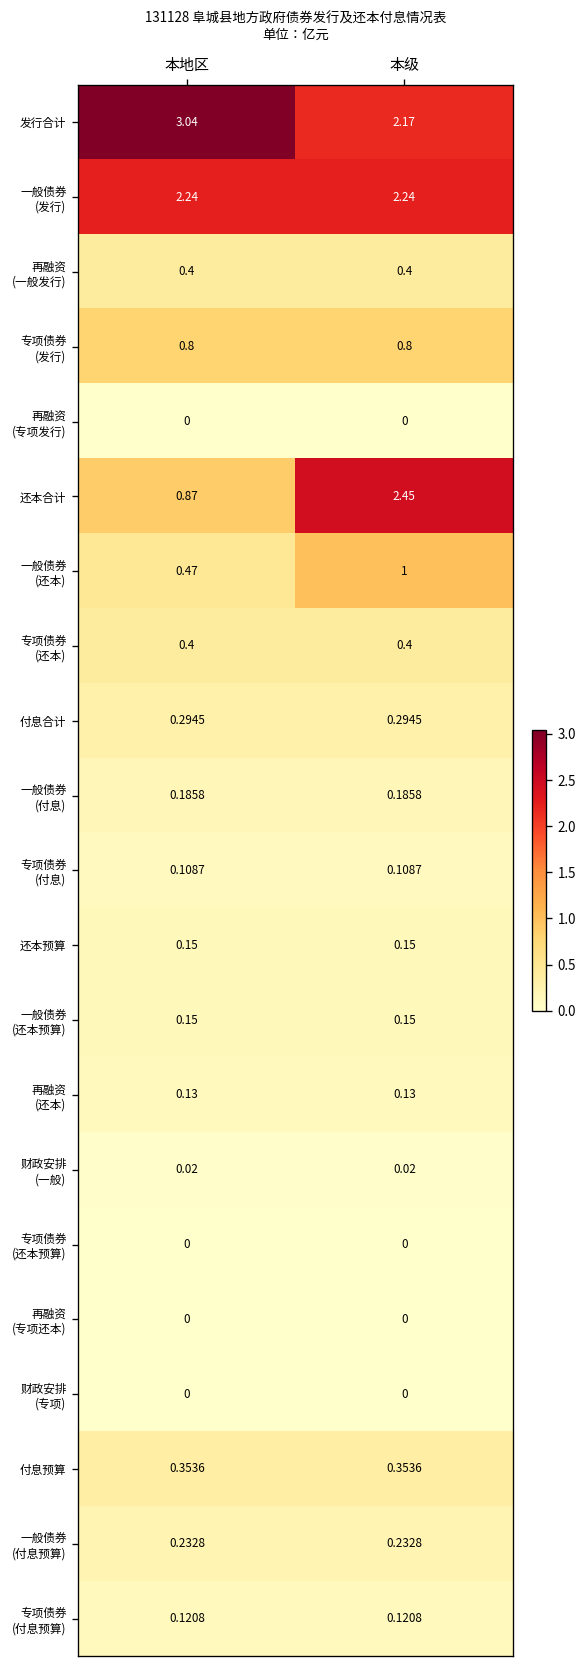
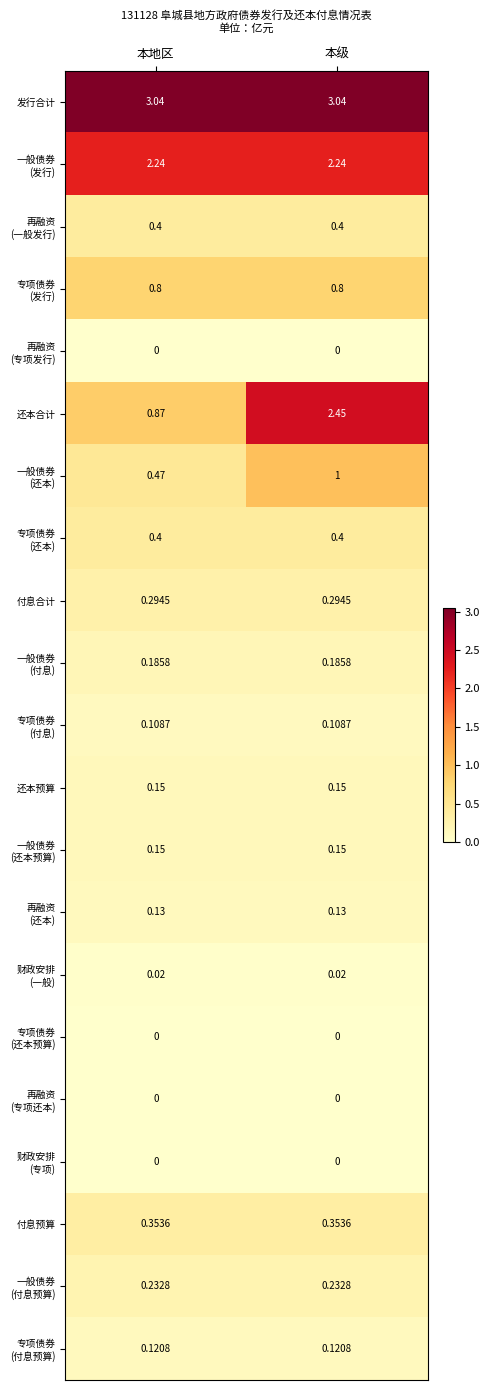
发行合计, 本级: 2.17 -> 3.04
